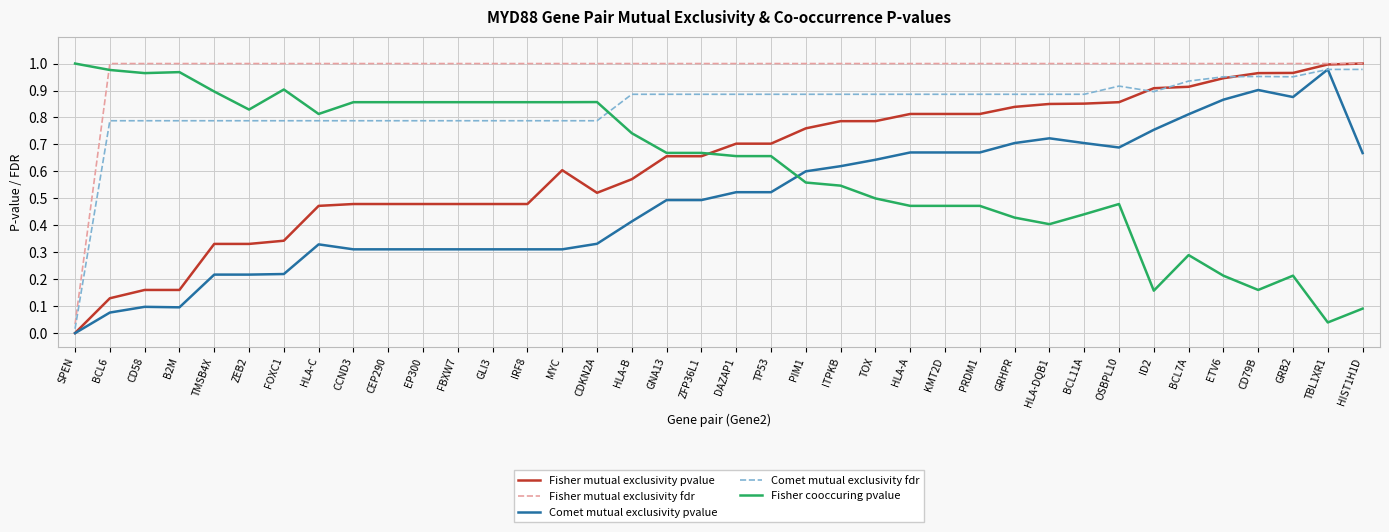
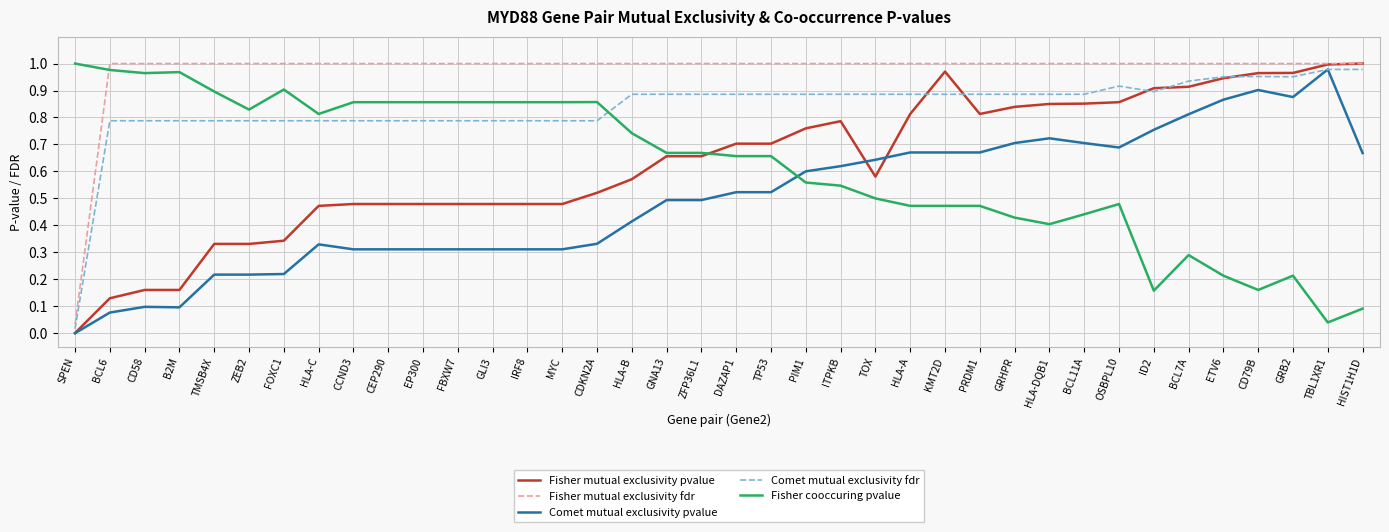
Fisher mutual exclusivity pvalue, MYC: 0.60 -> 0.48
Fisher mutual exclusivity pvalue, TOX: 0.79 -> 0.58
Fisher mutual exclusivity pvalue, KMT2D: 0.81 -> 0.97
